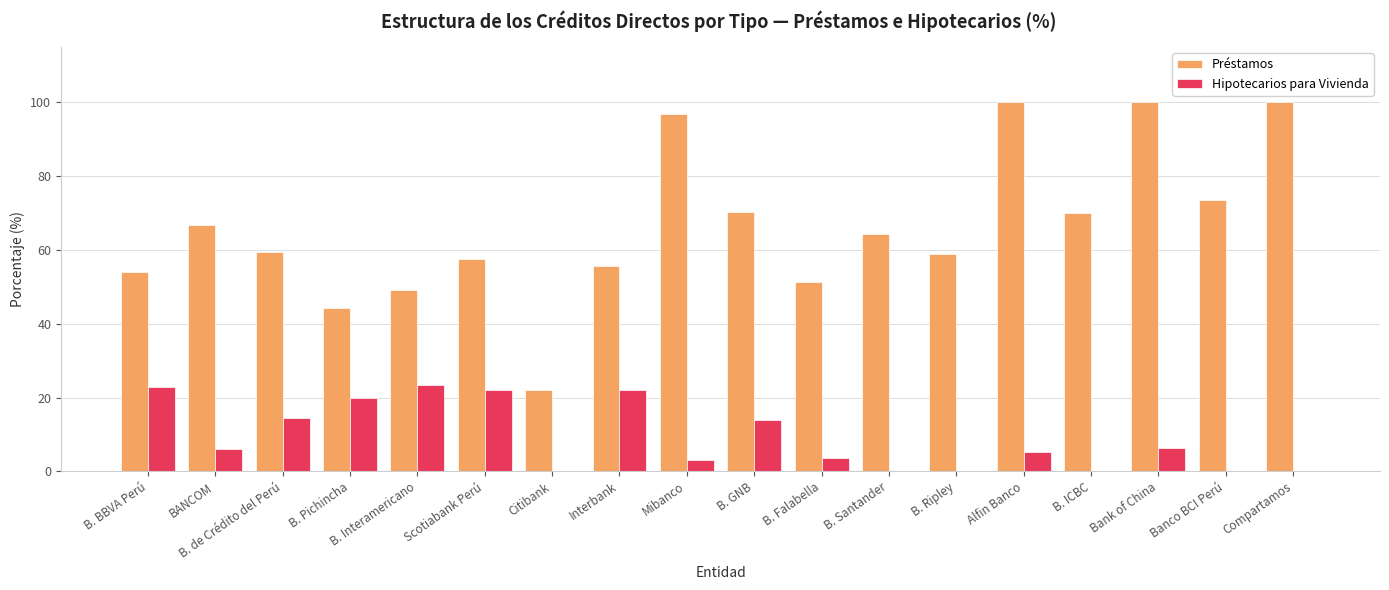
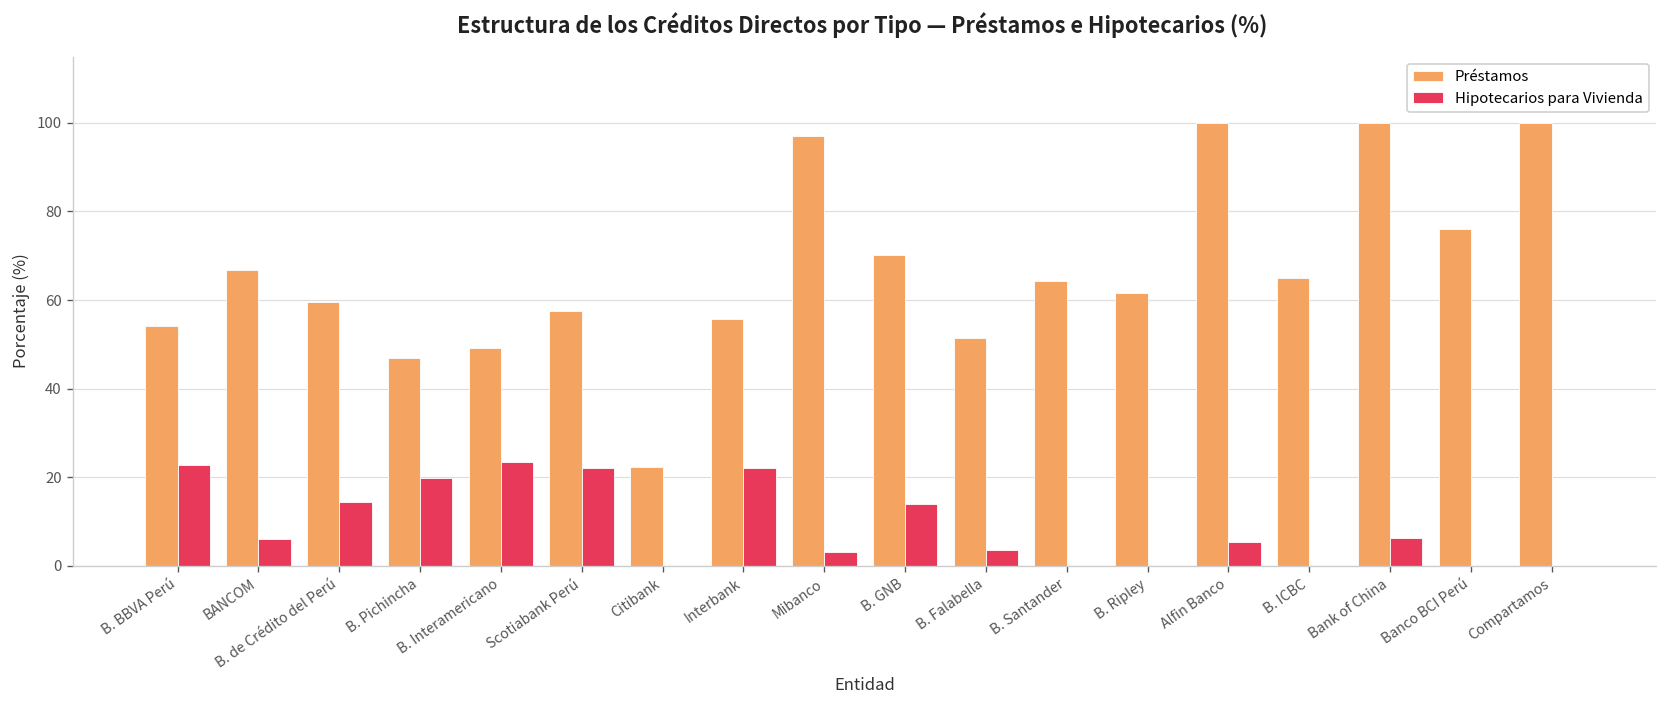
Préstamos, B. Pichincha: 44 -> 47
Préstamos, B. Ripley: 59 -> 62
Préstamos, B. ICBC: 70 -> 65
Préstamos, Banco BCI Perú: 74 -> 76
